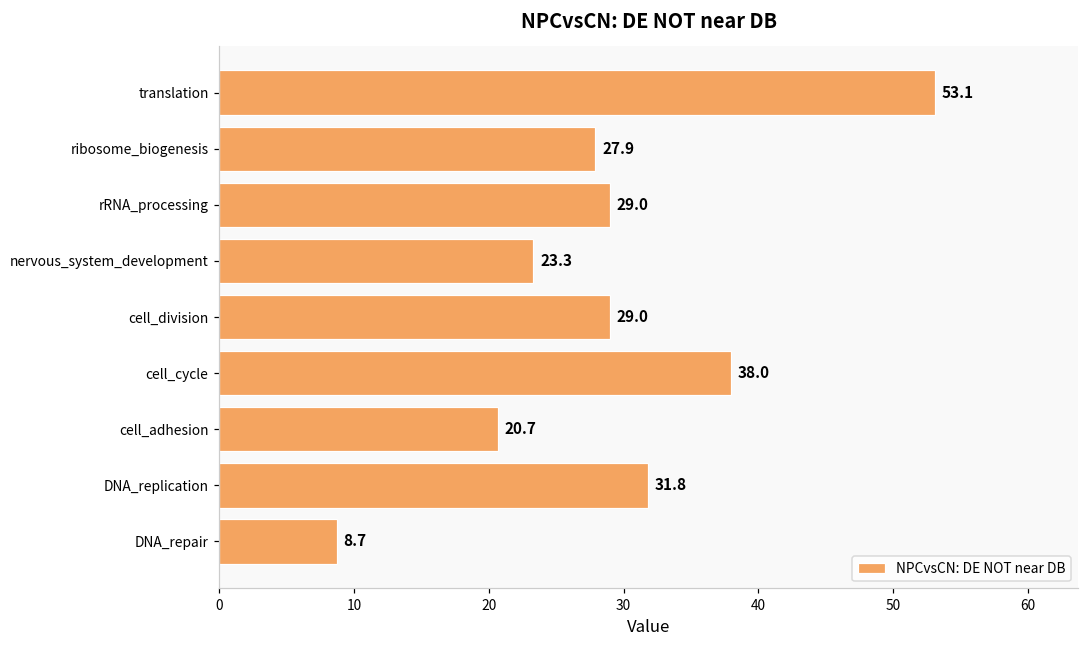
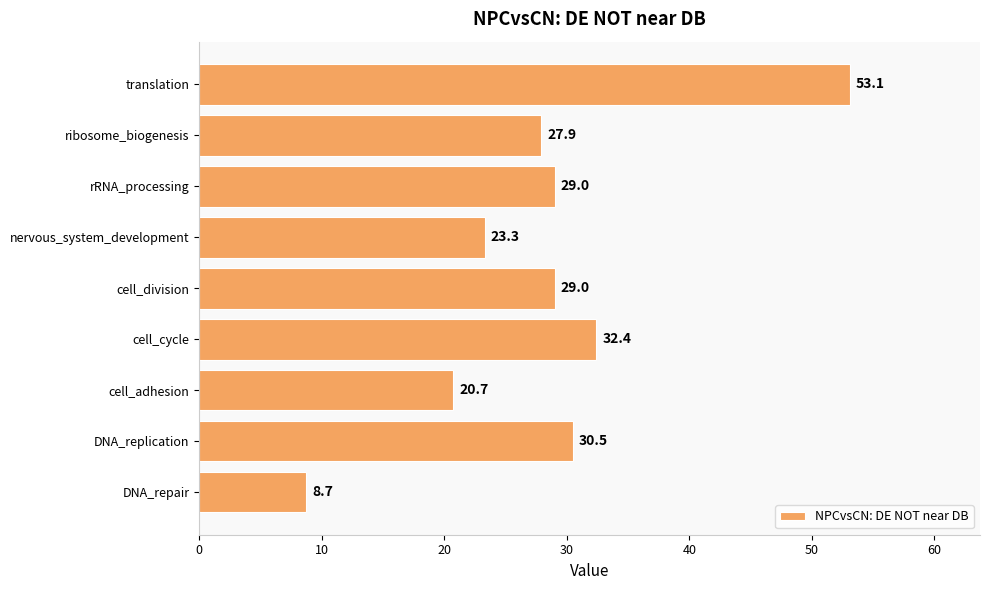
cell_cycle: 38.0 -> 32.4
DNA_replication: 31.8 -> 30.5
